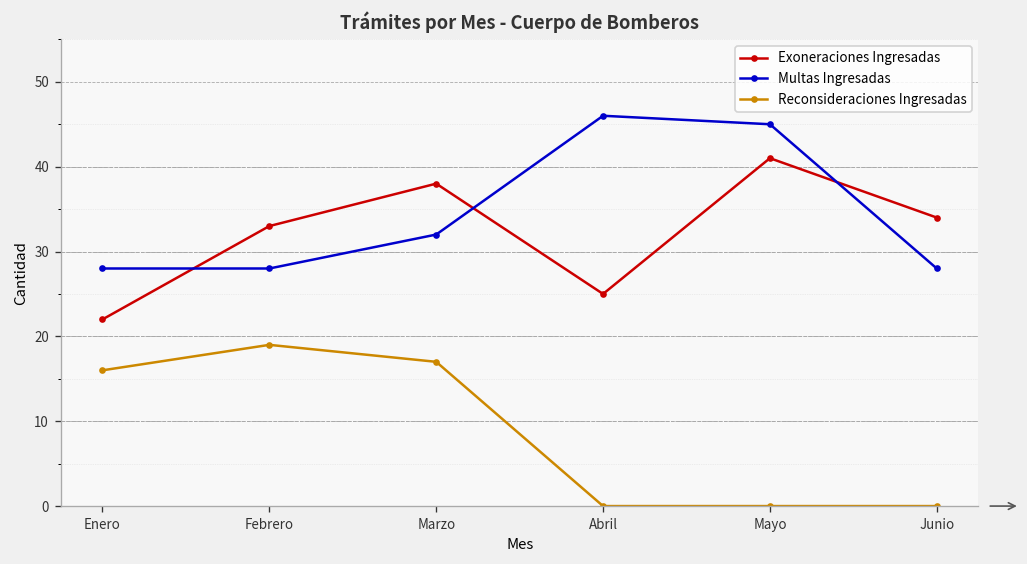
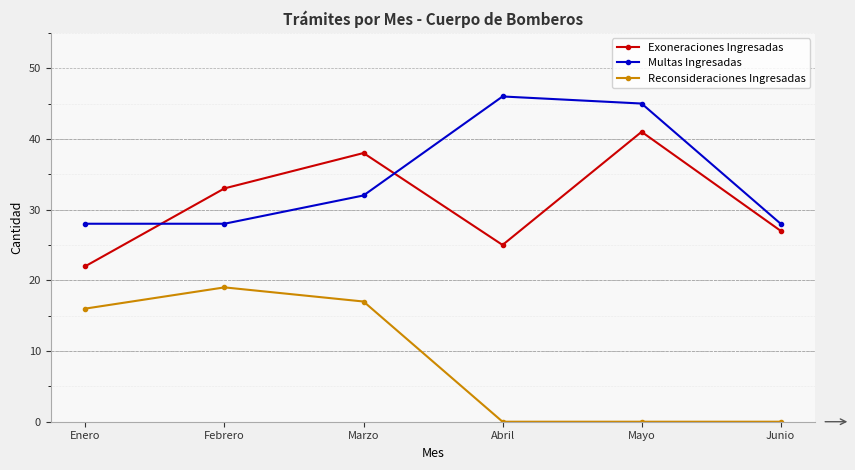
Exoneraciones Ingresadas, Junio: 34 -> 27
